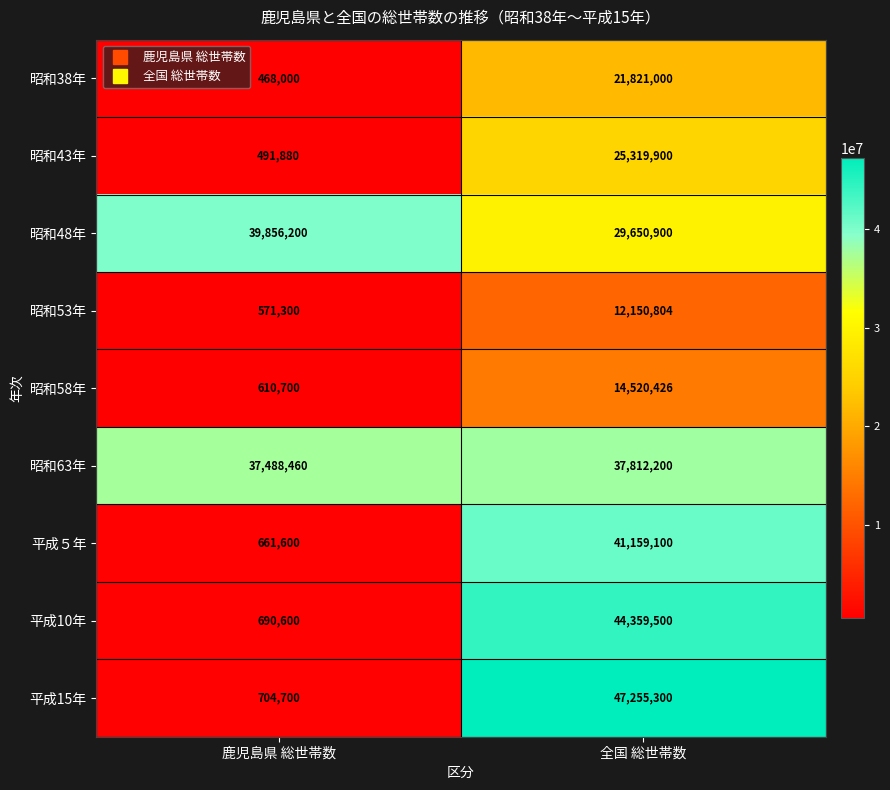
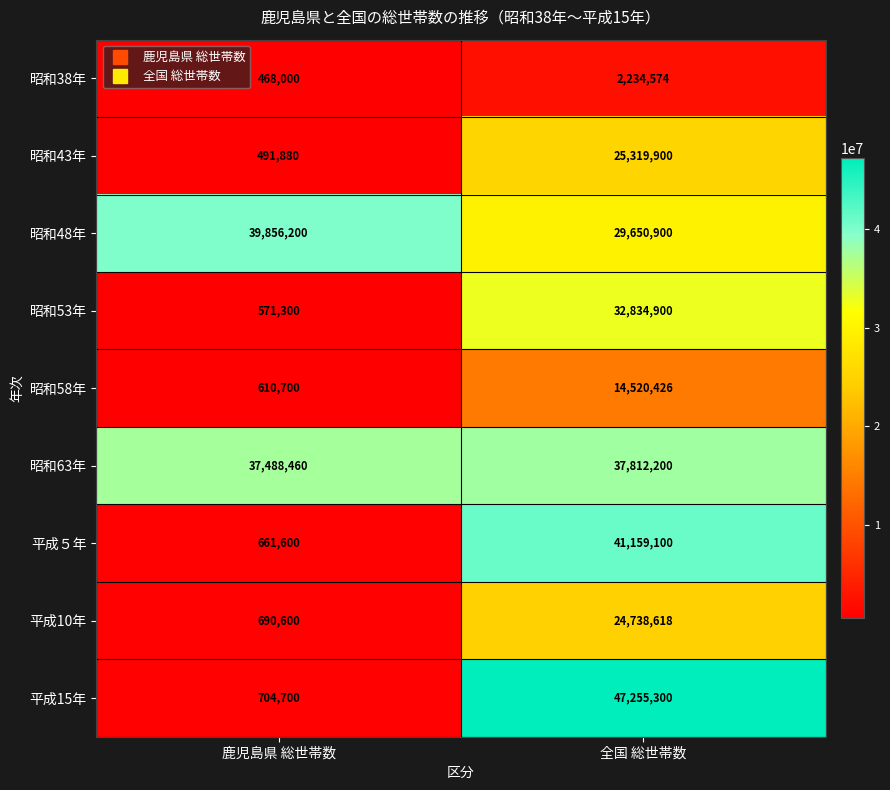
昭和38年, 全国 総世帯数: 21,821,000 -> 2,234,574
昭和53年, 全国 総世帯数: 12,150,804 -> 32,834,900
平成10年, 全国 総世帯数: 44,359,500 -> 24,738,618
